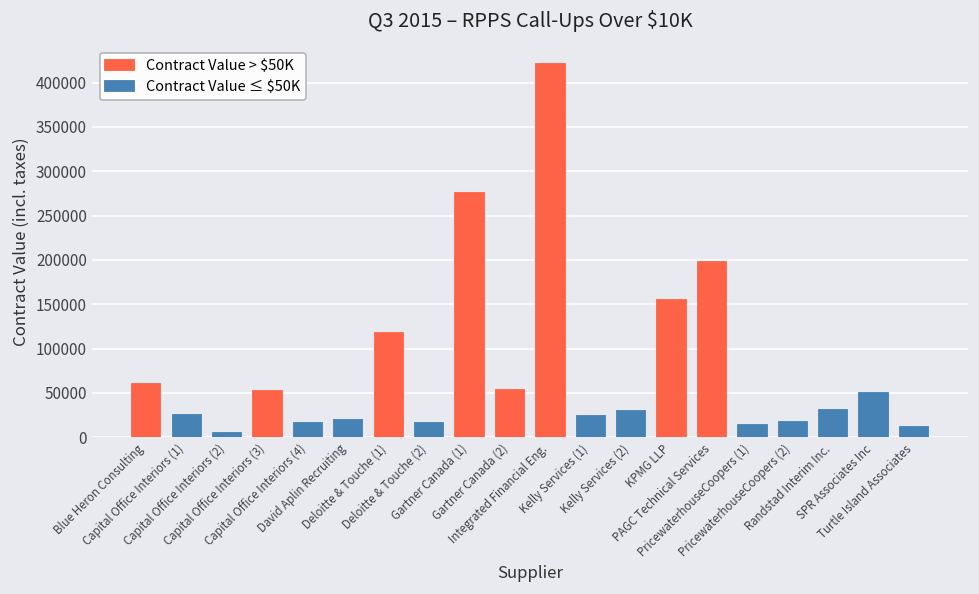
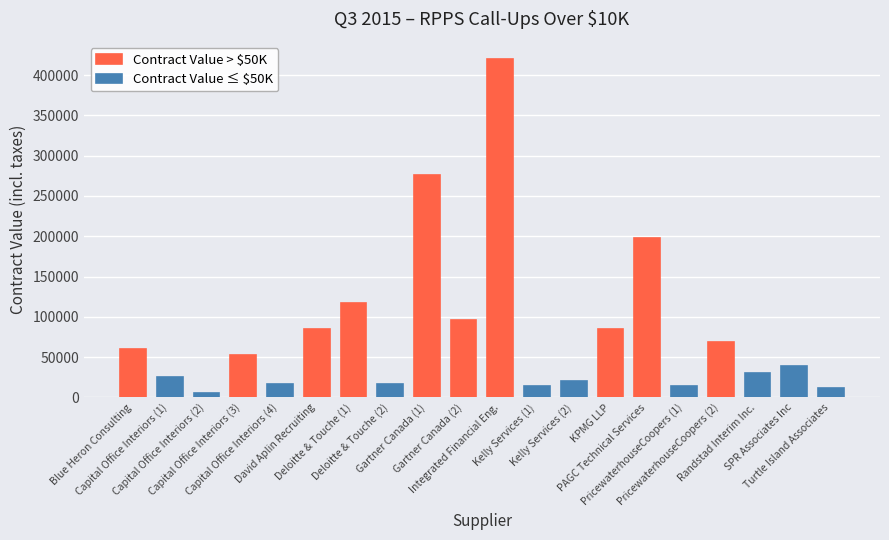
David Aplin Recruiting: 20000 -> 90000
Gartner Canada (2): 50000 -> 100000
Kelly Services (1): 20000 -> 10000
Kelly Services (2): 30000 -> 20000
KPMG LLP: 160000 -> 90000
PricewaterhouseCoopers (2): 20000 -> 70000
SPR Associates Inc: 50000 -> 40000
